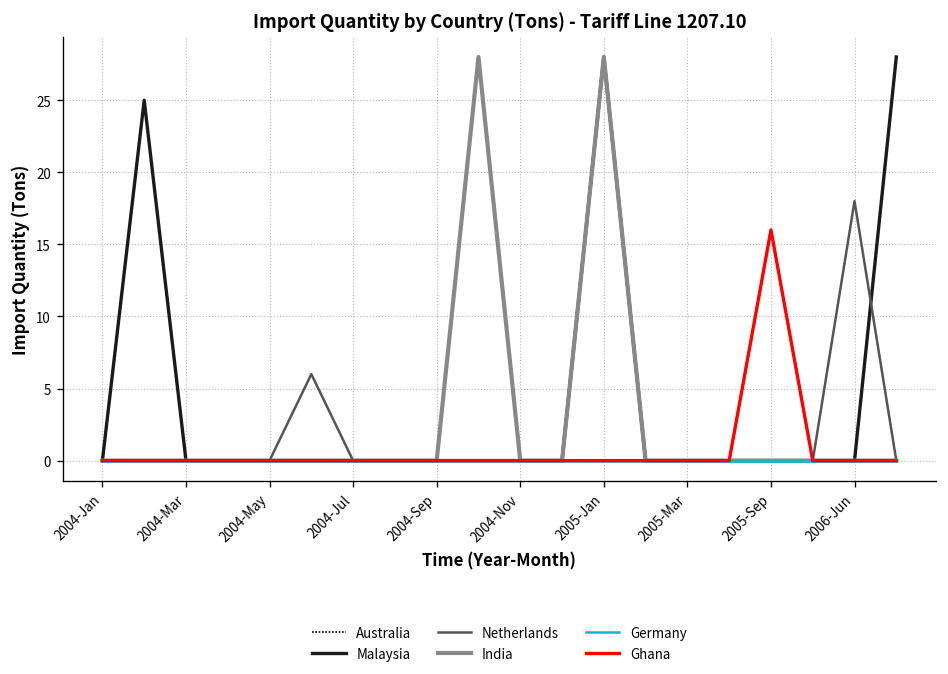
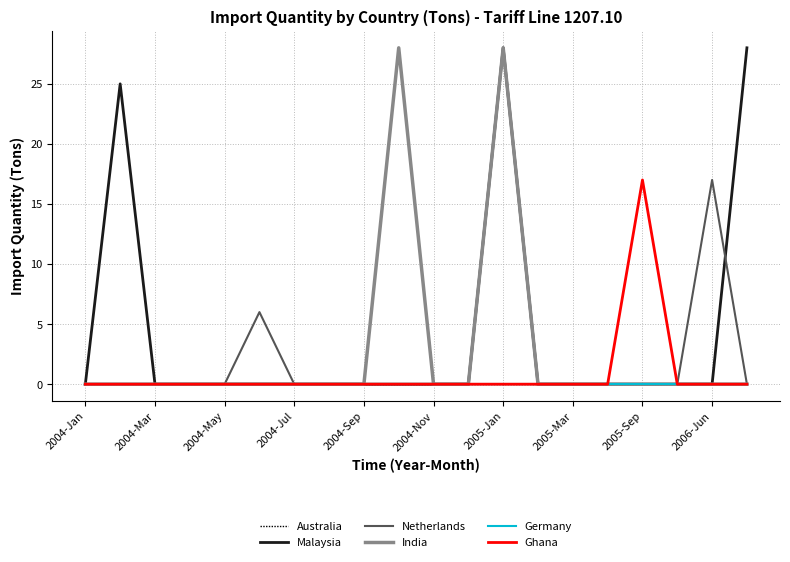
Ghana, 2005-Sep: 16 -> 17
Netherlands, 2006-Jun: 18 -> 17
